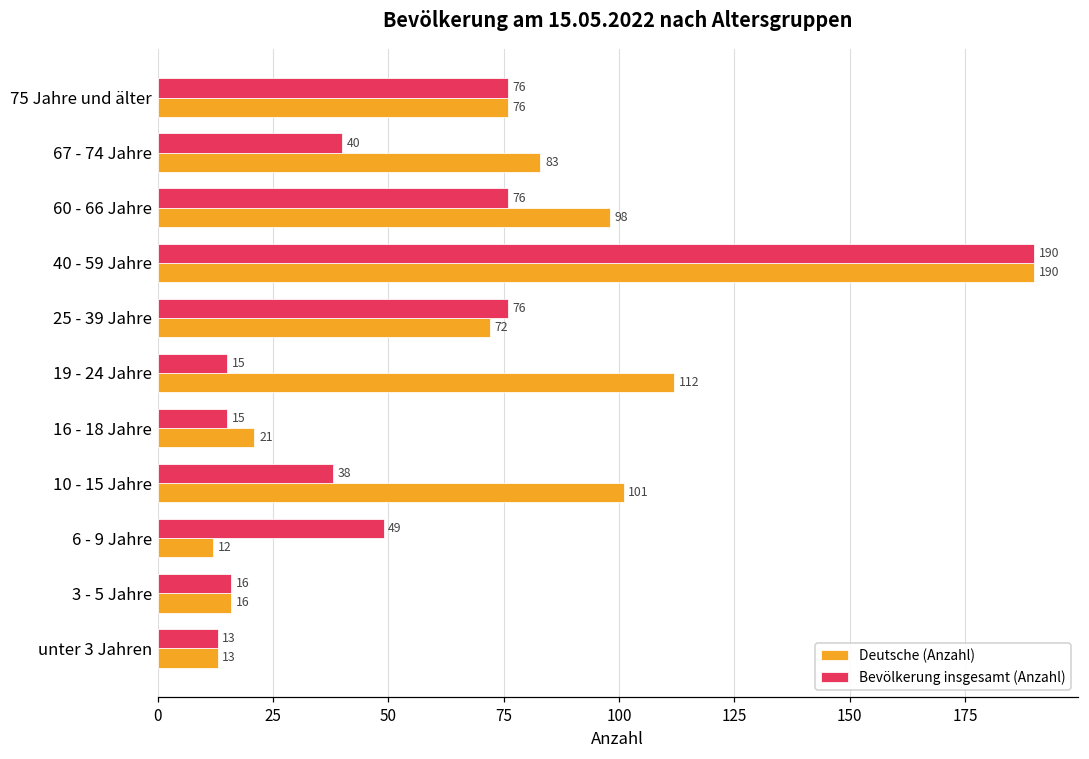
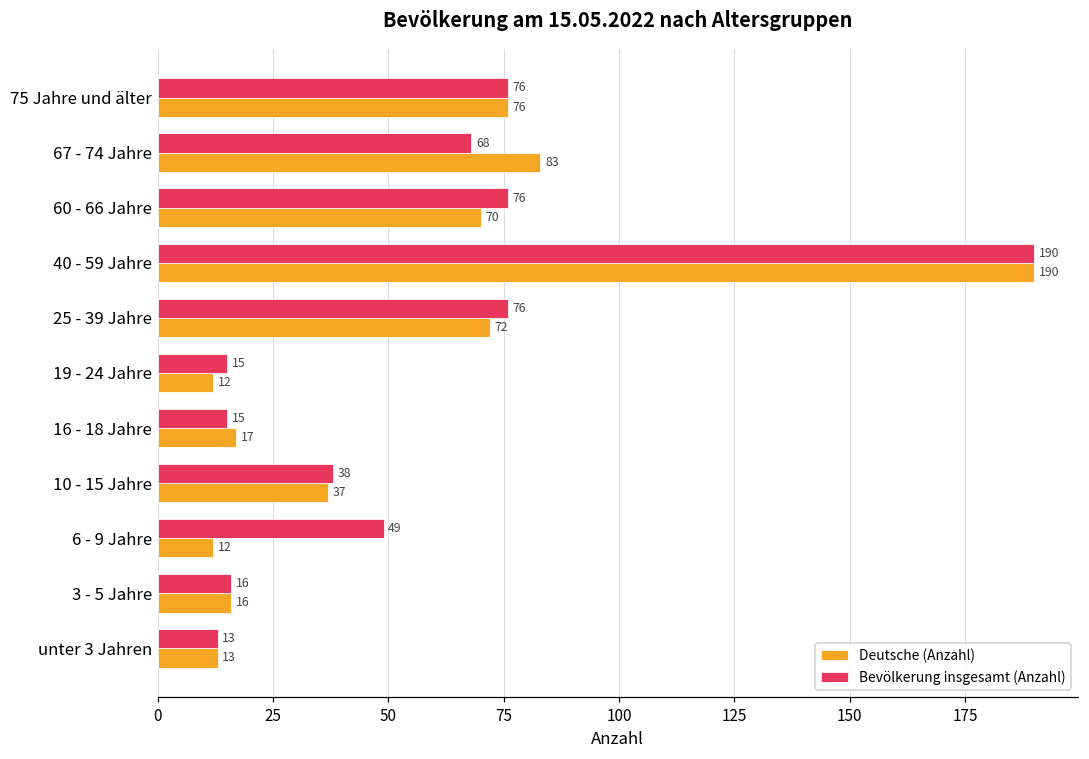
Bevölkerung insgesamt (Anzahl), 67 - 74 Jahre: 40 -> 68
Deutsche (Anzahl), 60 - 66 Jahre: 98 -> 70
Deutsche (Anzahl), 19 - 24 Jahre: 112 -> 12
Deutsche (Anzahl), 16 - 18 Jahre: 21 -> 17
Deutsche (Anzahl), 10 - 15 Jahre: 101 -> 37
